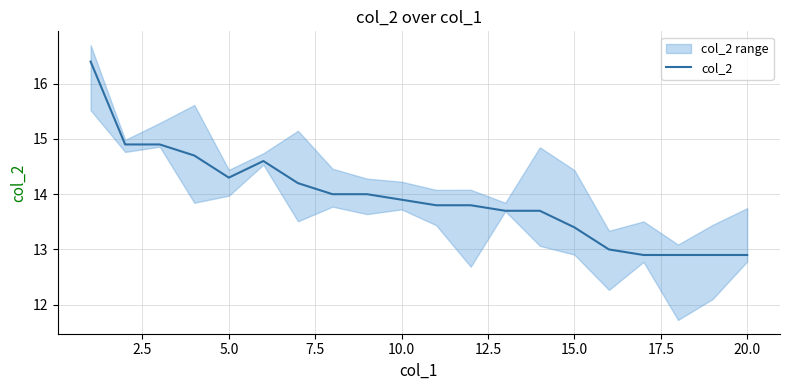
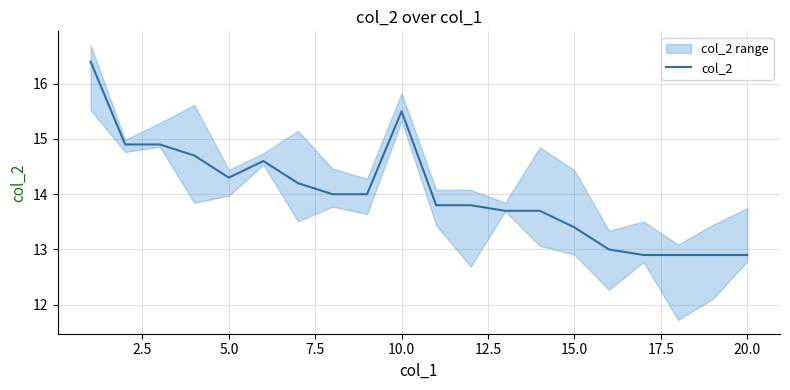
col_2, 10.0: 13.9 -> 15.5
